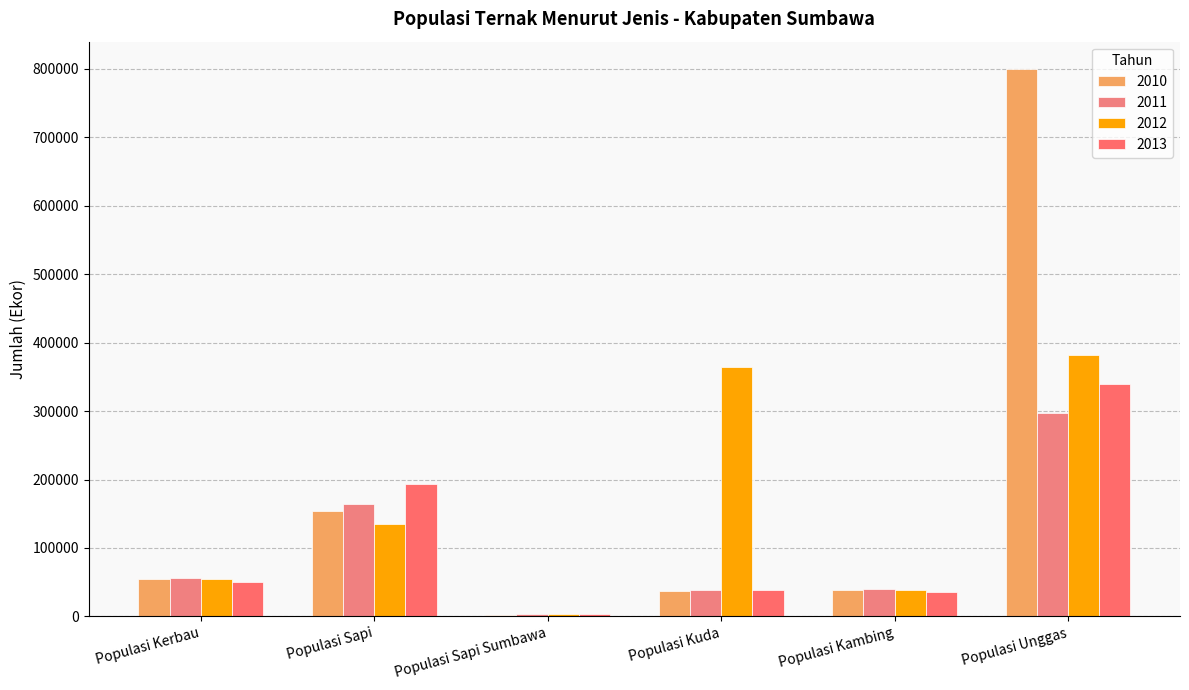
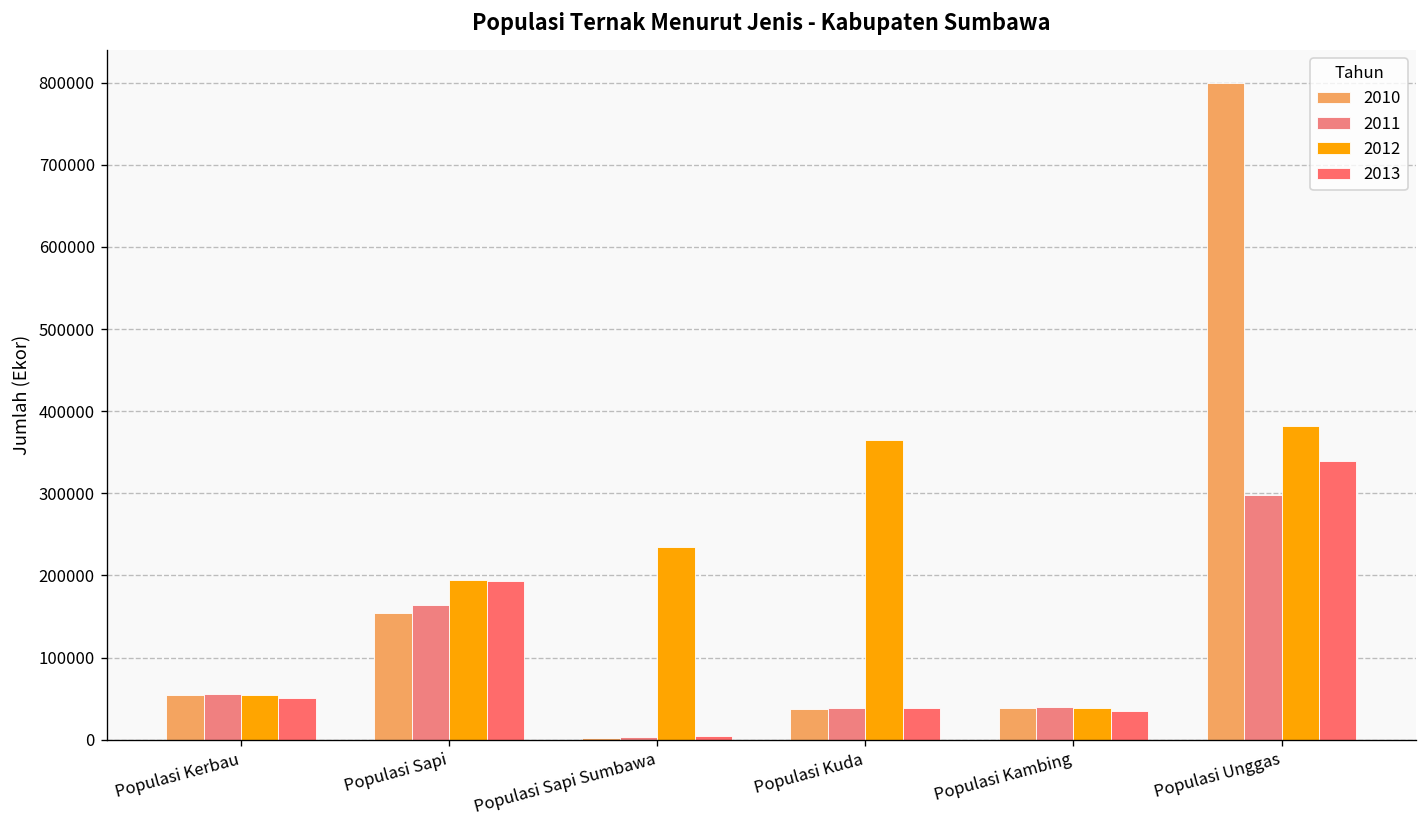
2012, Populasi Sapi: 130000 -> 190000
2012, Populasi Sapi Sumbawa: 0 -> 230000
